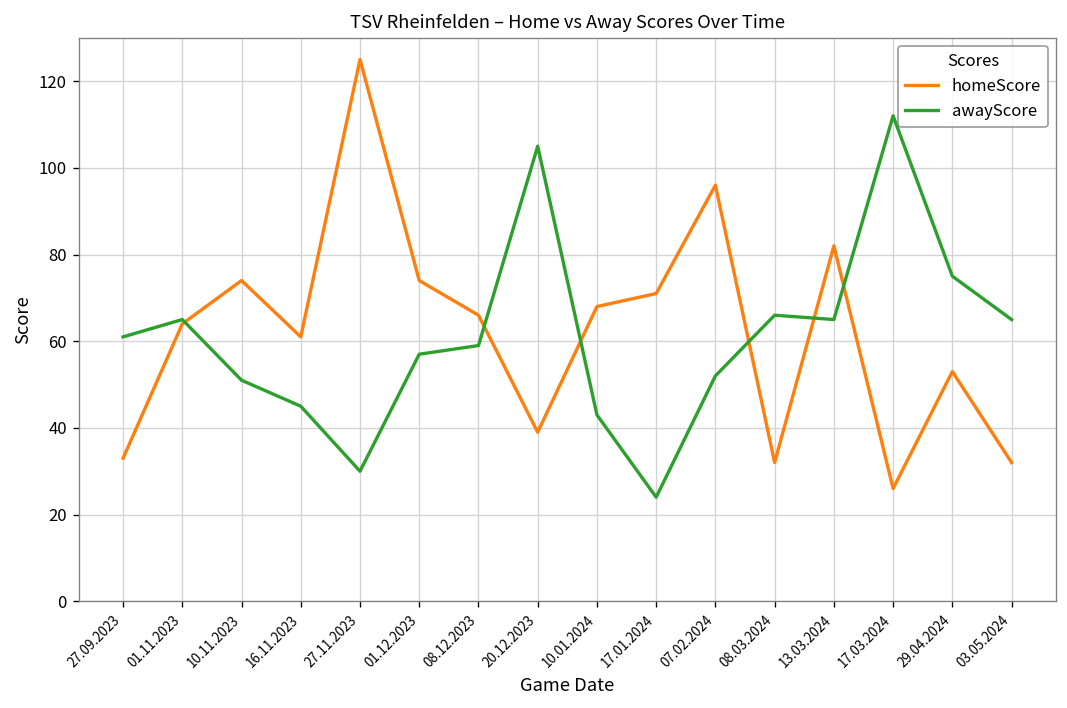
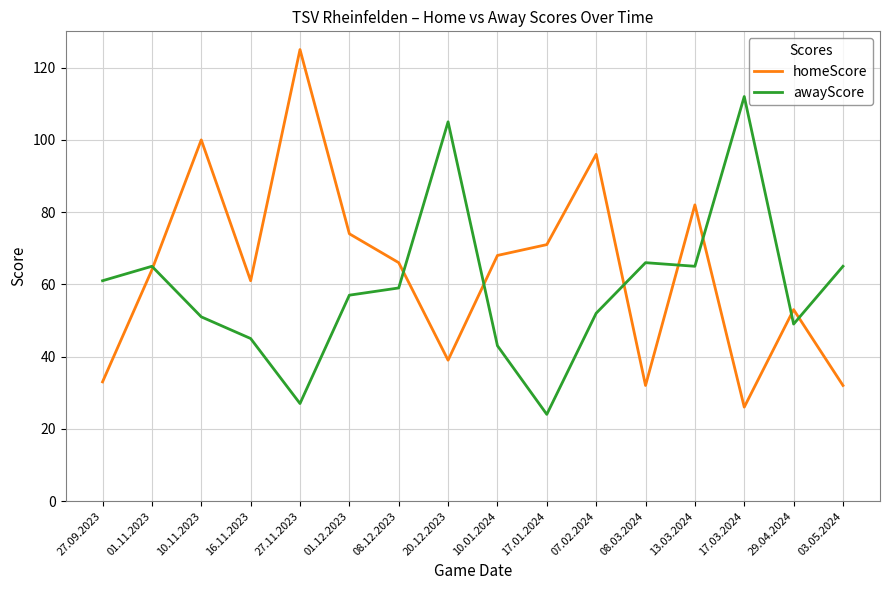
homeScore, 10.11.2023: 74 -> 100
awayScore, 27.11.2023: 30 -> 27
awayScore, 29.04.2024: 75 -> 49
